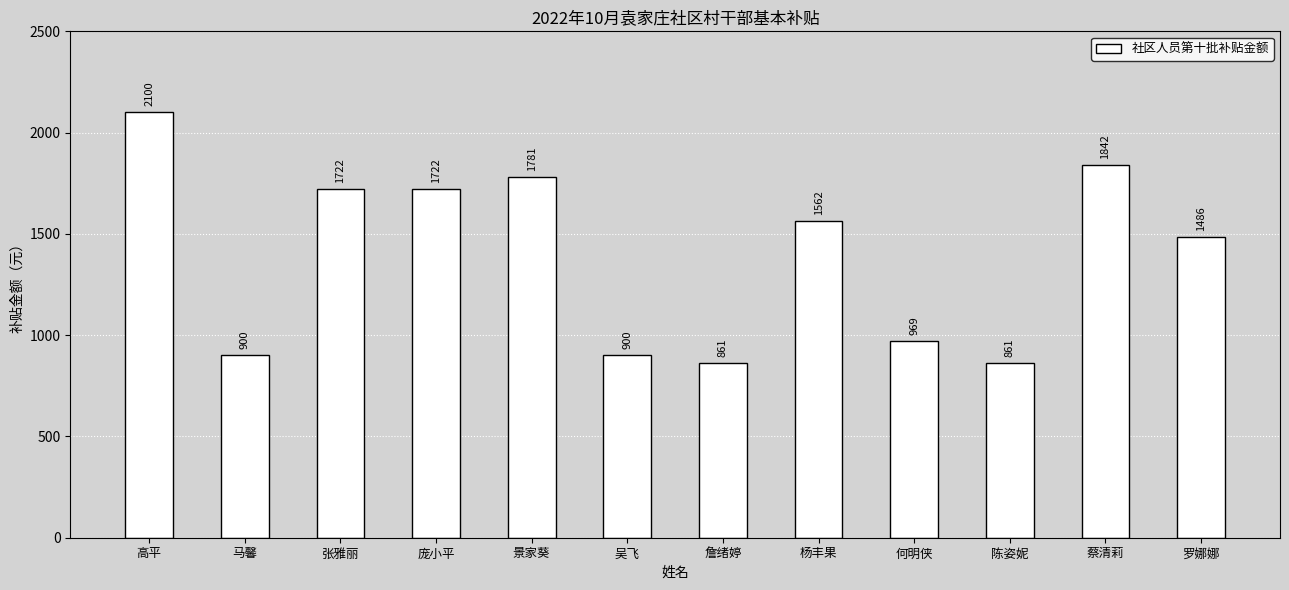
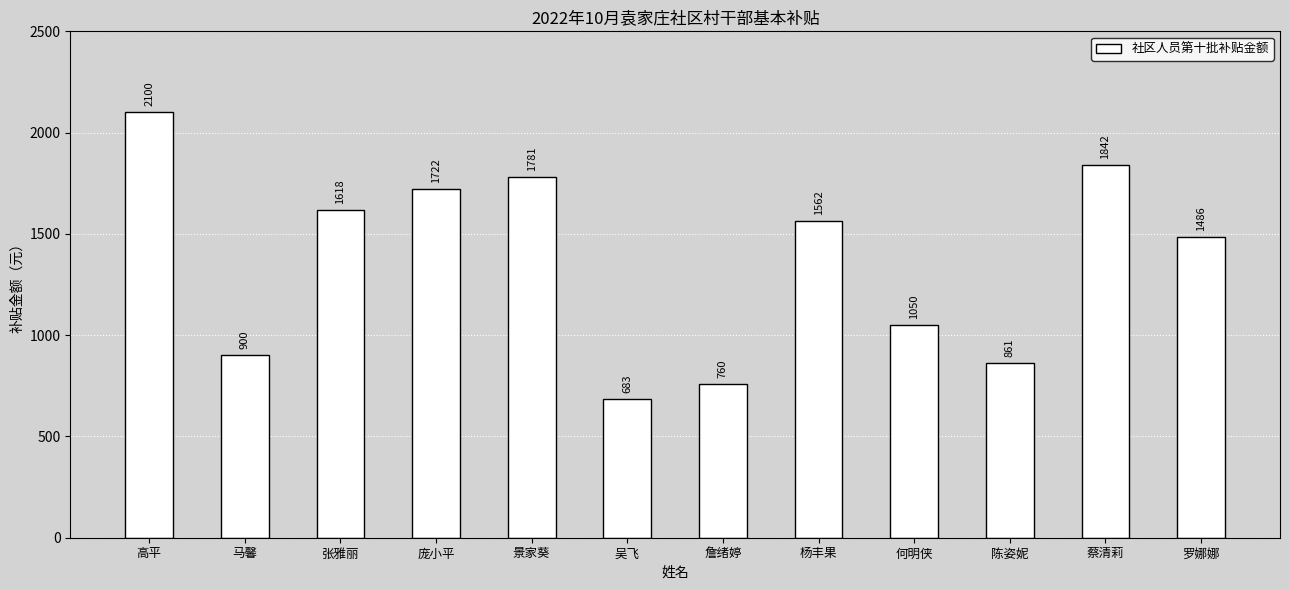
张雅丽: 1722 -> 1618
吴飞: 900 -> 683
詹绪婷: 861 -> 760
何明侠: 969 -> 1050
